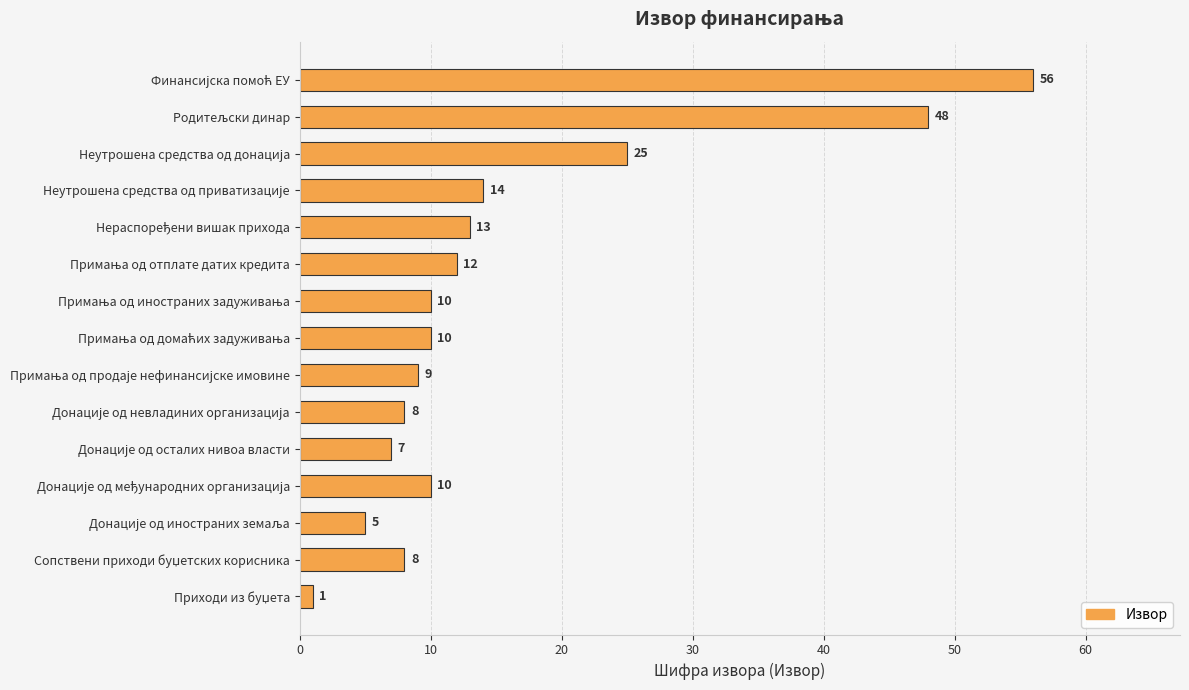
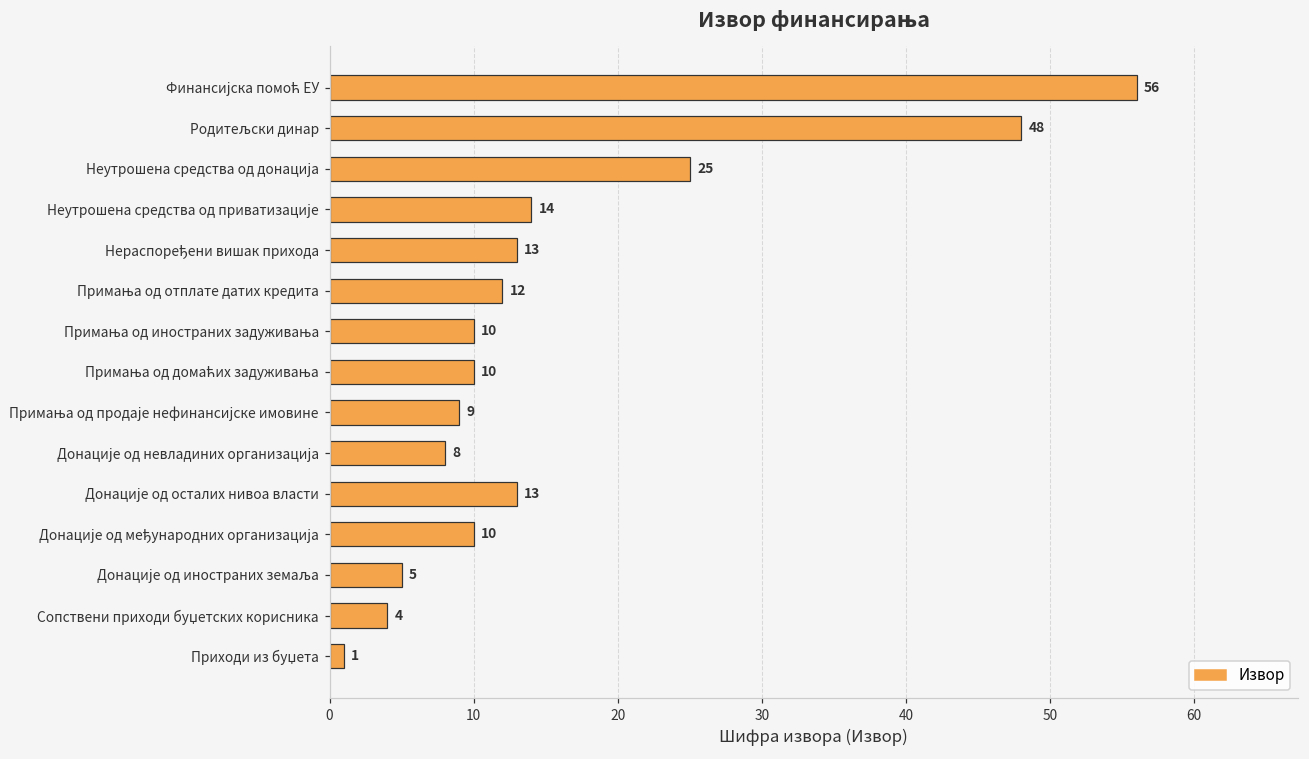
Донације од осталих нивоа власти: 7 -> 13
Сопствени приходи буџетских корисника: 8 -> 4
